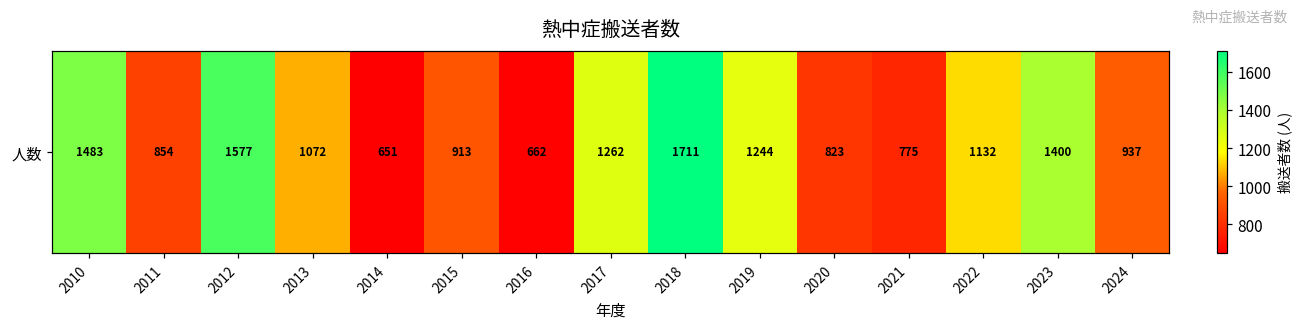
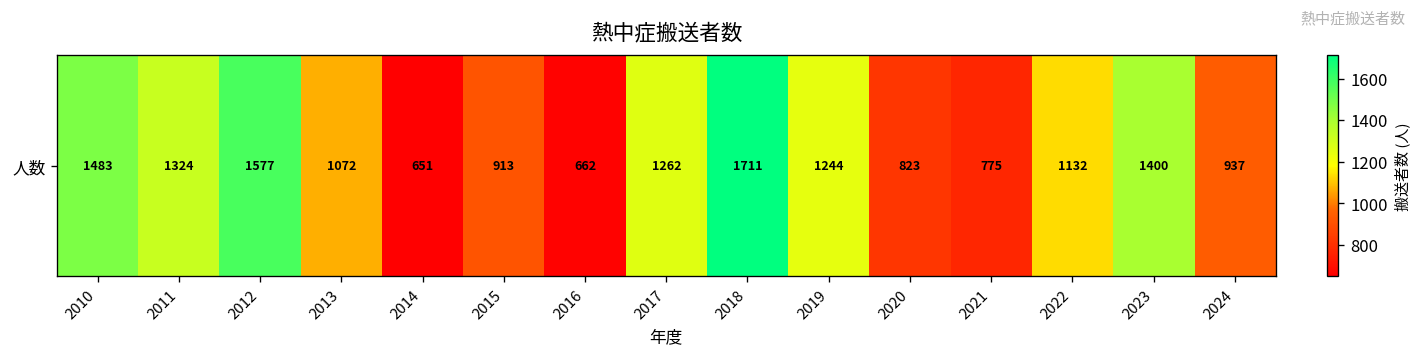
人数, 2011: 854 -> 1324
